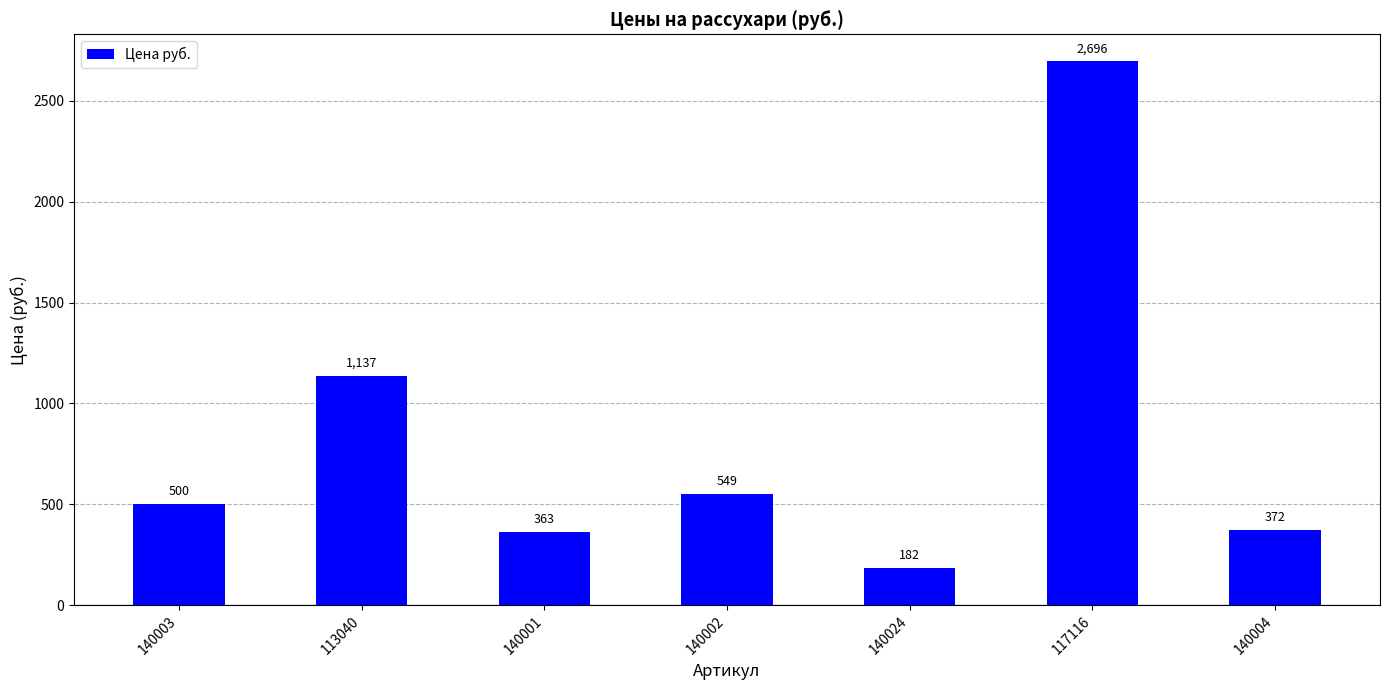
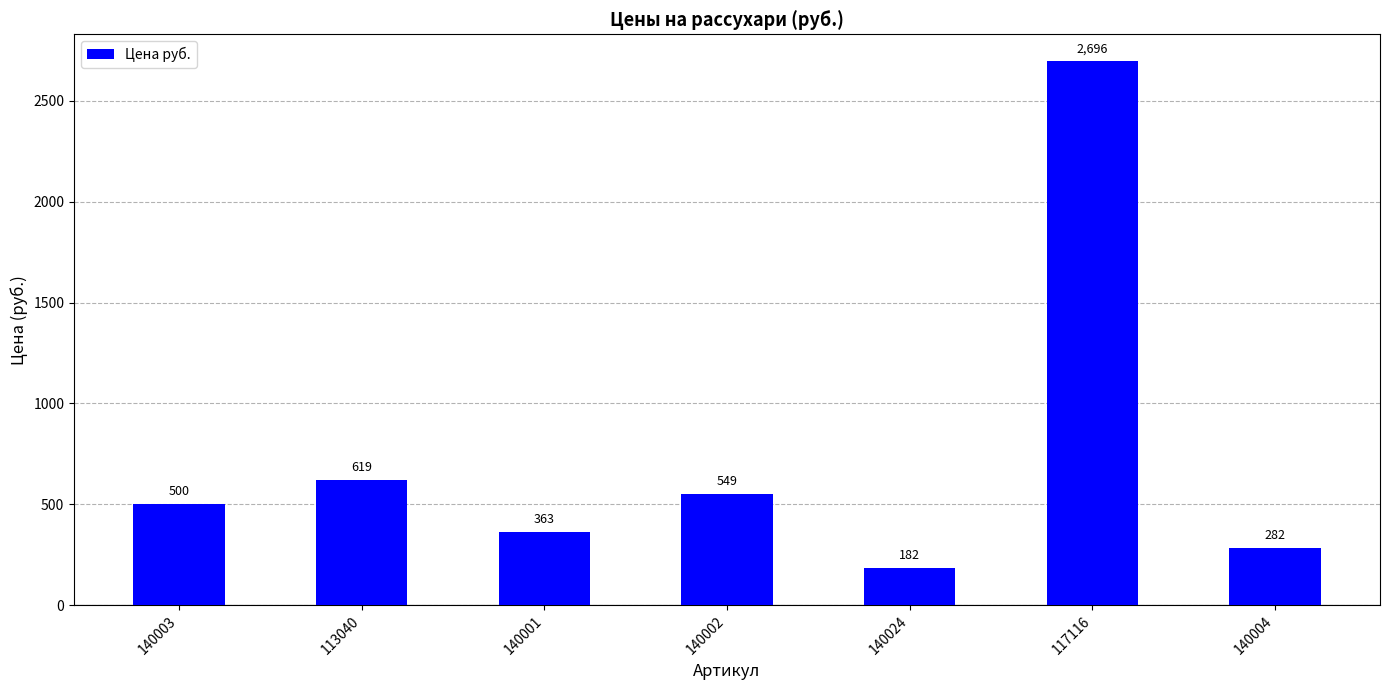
113040: 1,137 -> 619
140004: 372 -> 282
